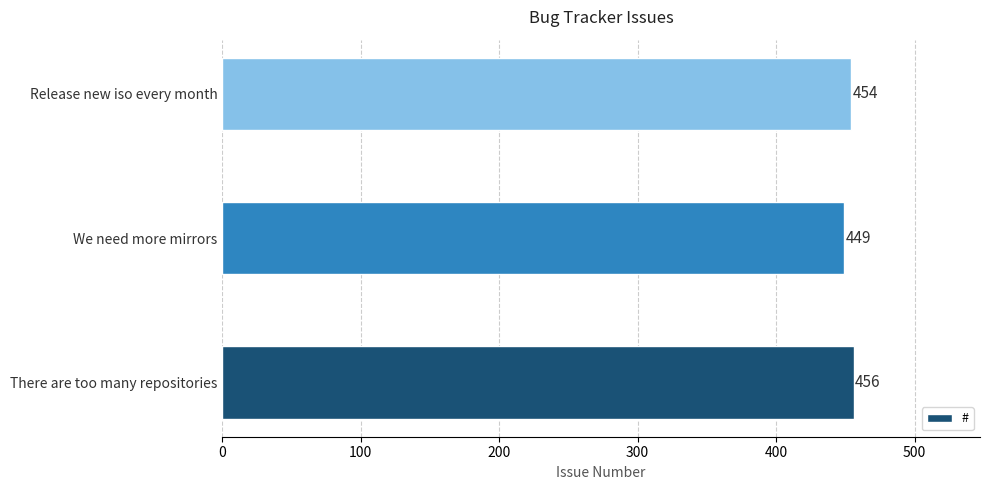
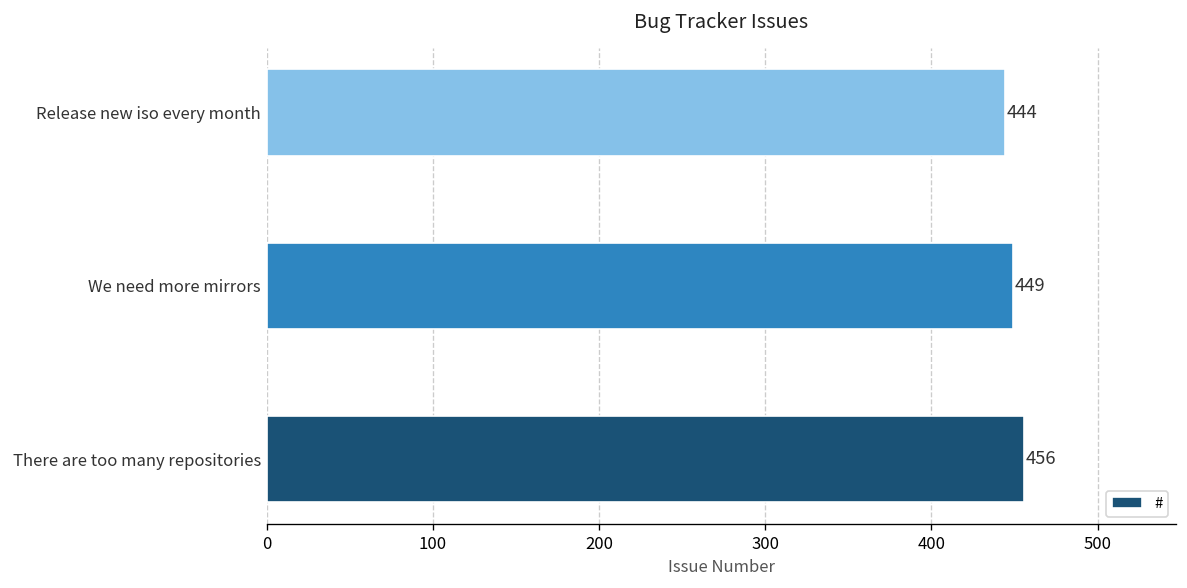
Release new iso every month: 454 -> 444
